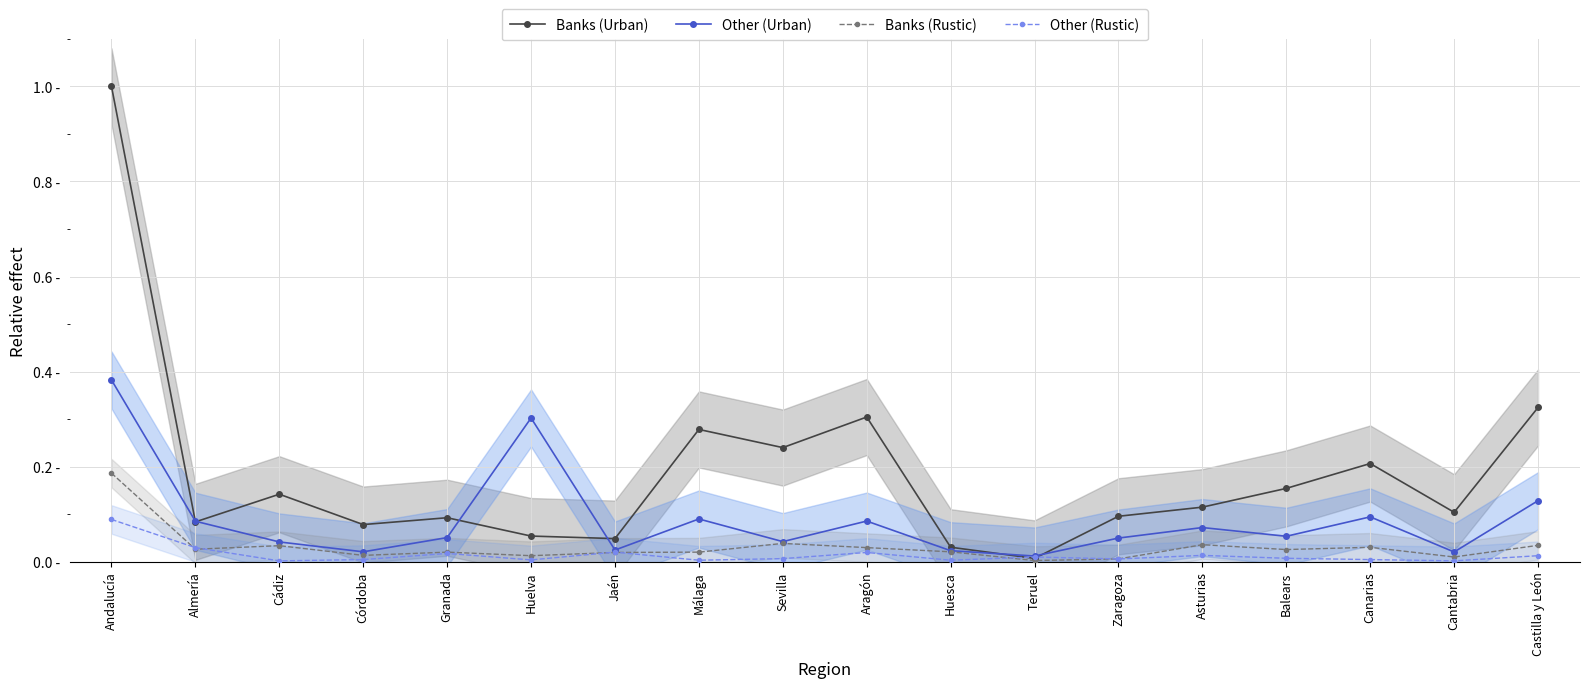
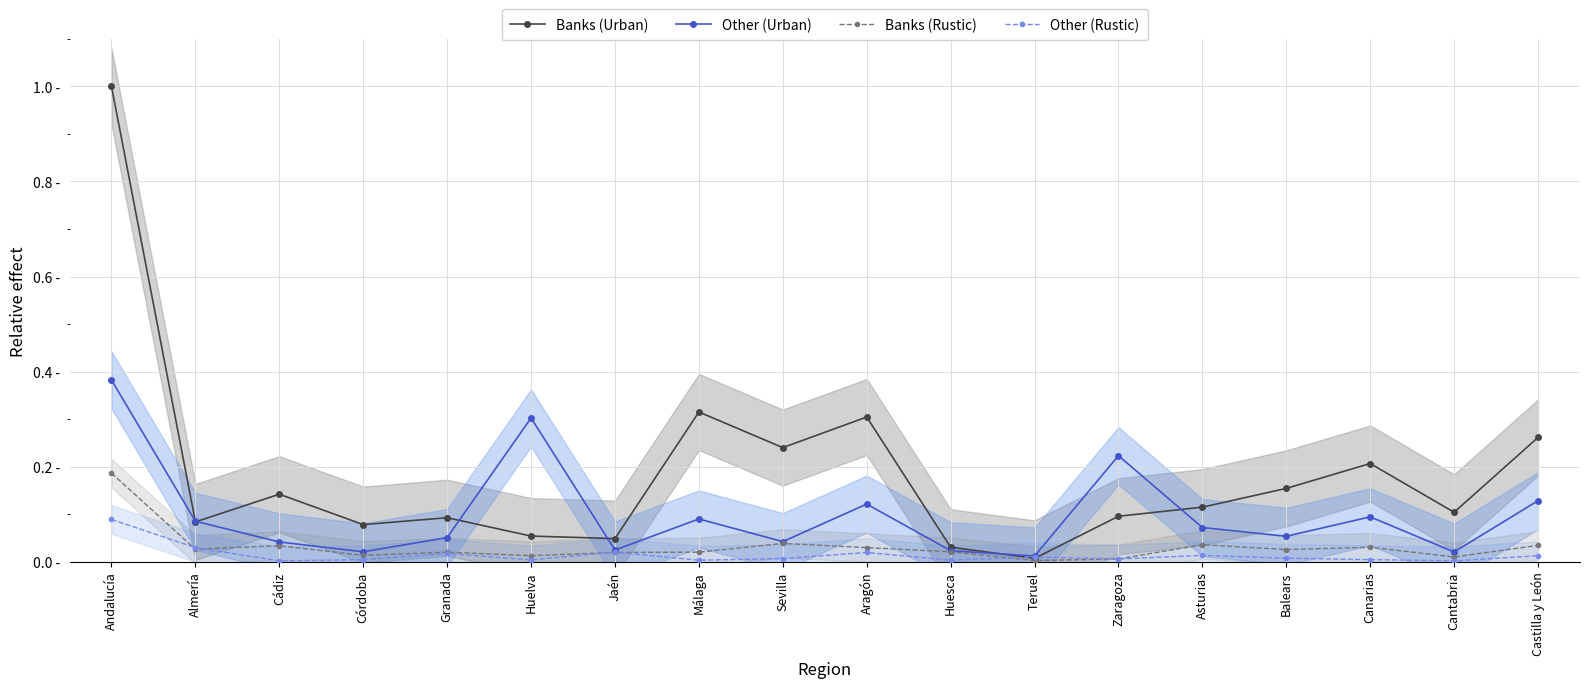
Banks (Urban), Málaga: 0.28 - -> 0.32 -
Other (Urban), Aragón: 0.09 - -> 0.12 -
Other (Urban), Zaragoza: 0.05 - -> 0.22 -
Banks (Urban), Castilla y León: 0.32 - -> 0.26 -
